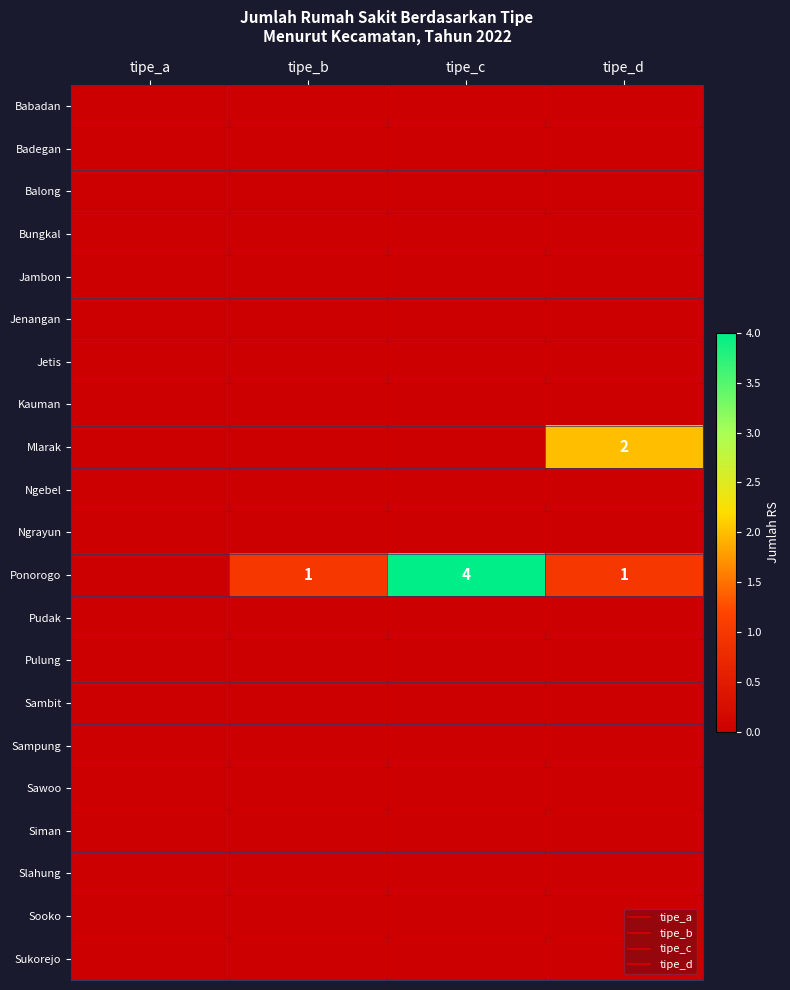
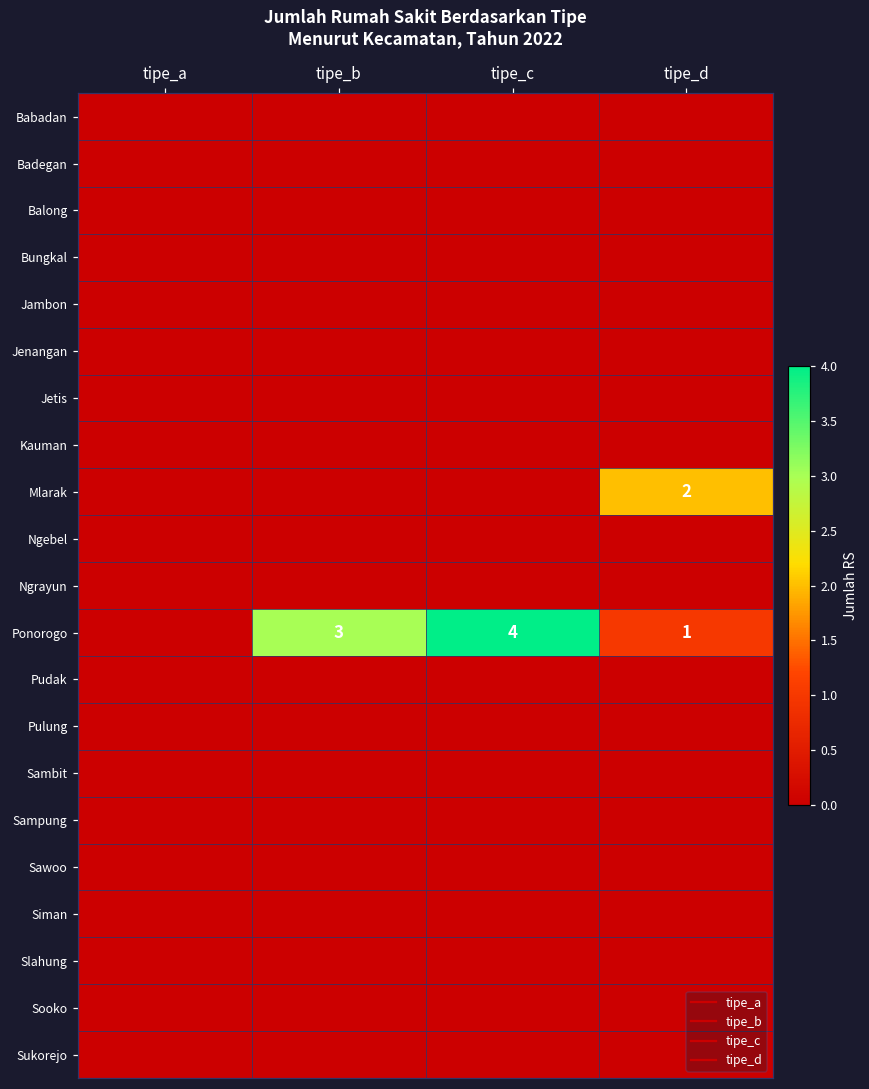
Ponorogo, tipe_b: 1 -> 3
